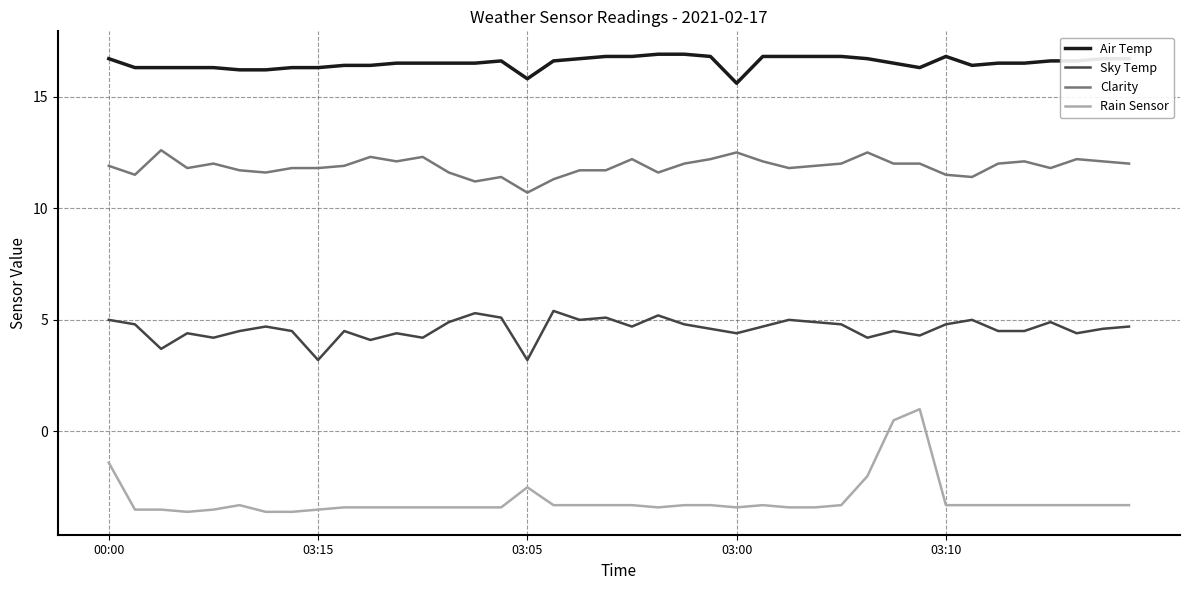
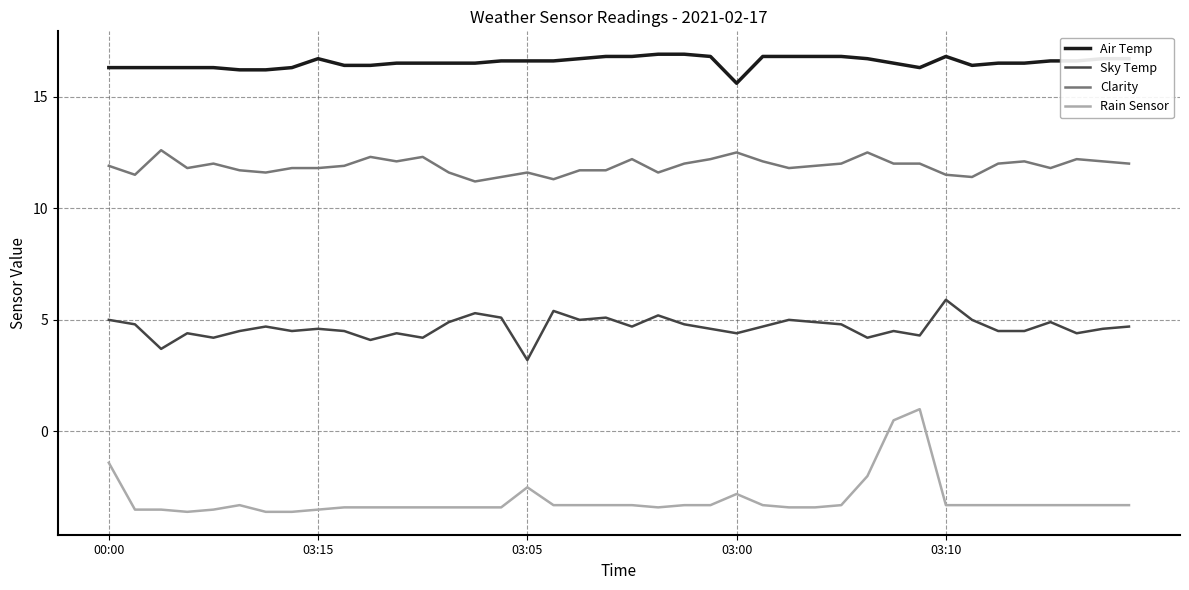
Air Temp, 00:00: 16.7 -> 16.3
Air Temp, 03:15: 16.3 -> 16.7
Sky Temp, 03:15: 3.2 -> 4.6
Air Temp, 03:05: 15.8 -> 16.6
Clarity, 03:05: 10.7 -> 11.6
Rain Sensor, 03:00: -3.4 -> -2.8
Sky Temp, 03:10: 4.8 -> 5.9
